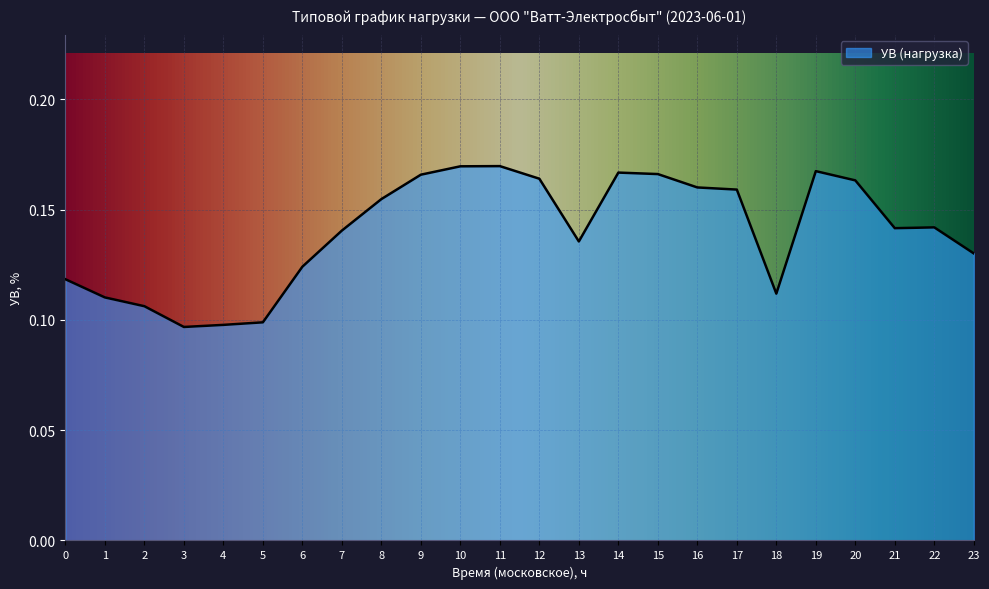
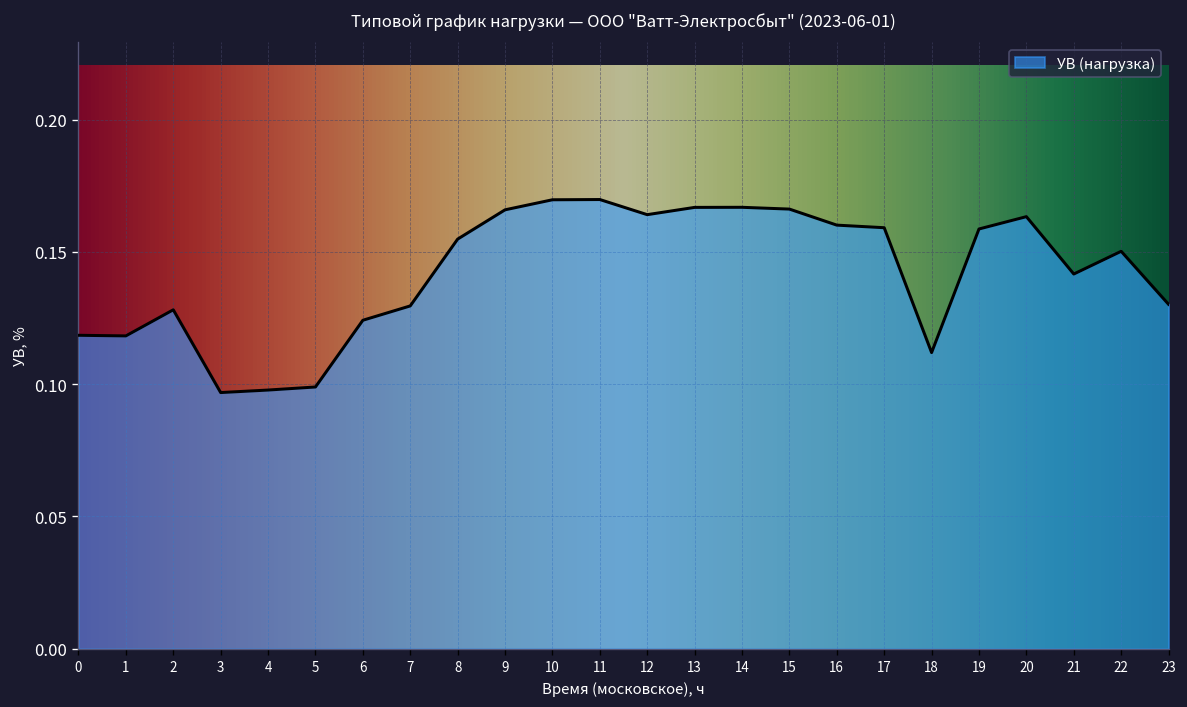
1: 0.110 -> 0.118
2: 0.106 -> 0.128
7: 0.141 -> 0.130
13: 0.136 -> 0.167
19: 0.167 -> 0.159
22: 0.142 -> 0.150
